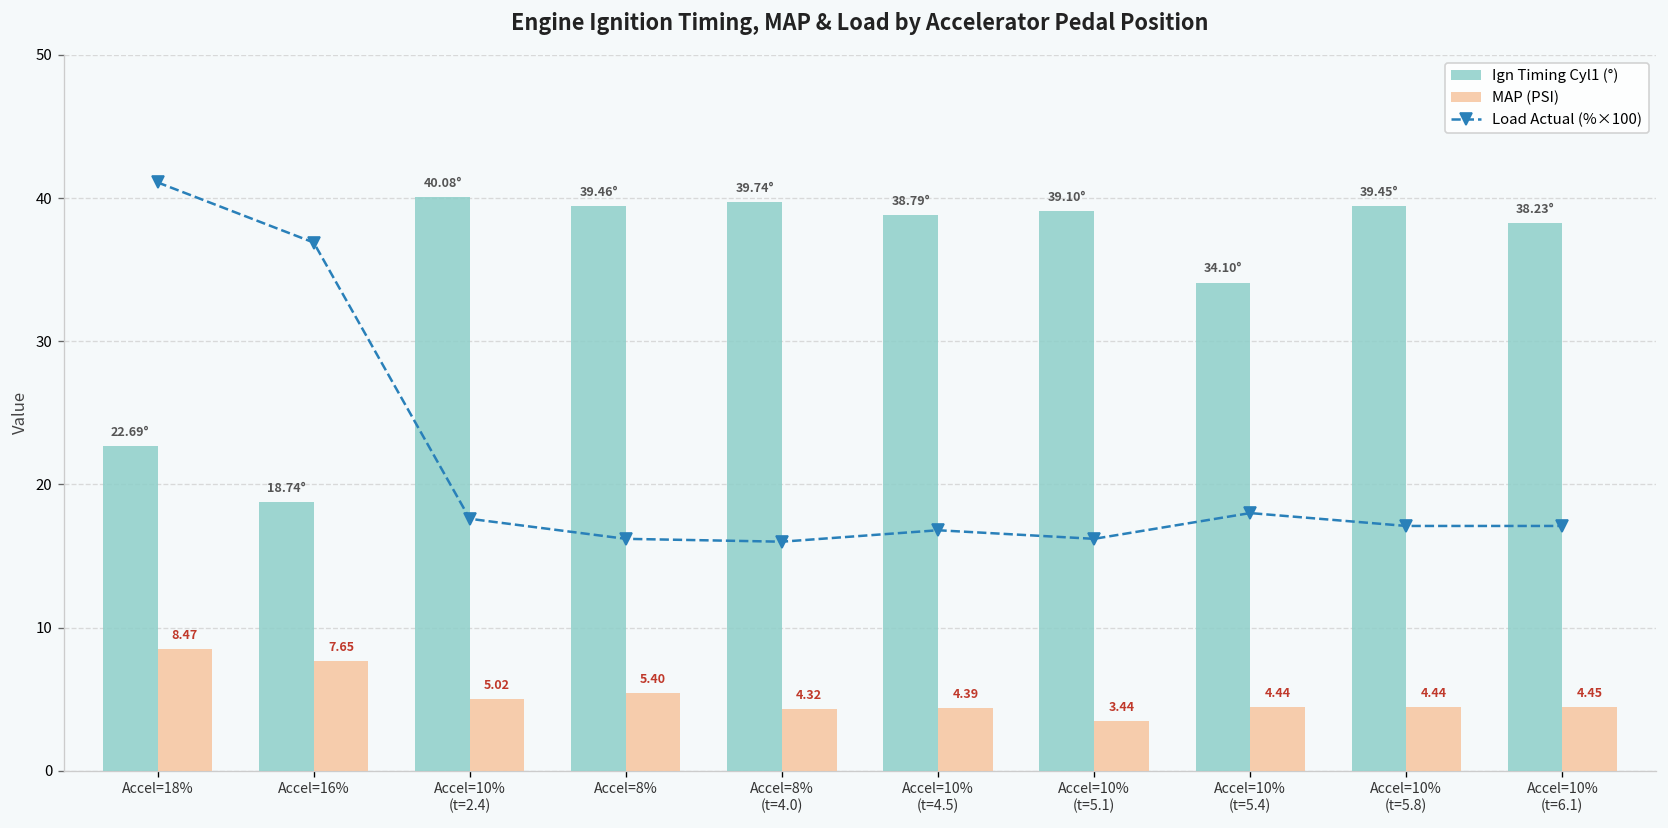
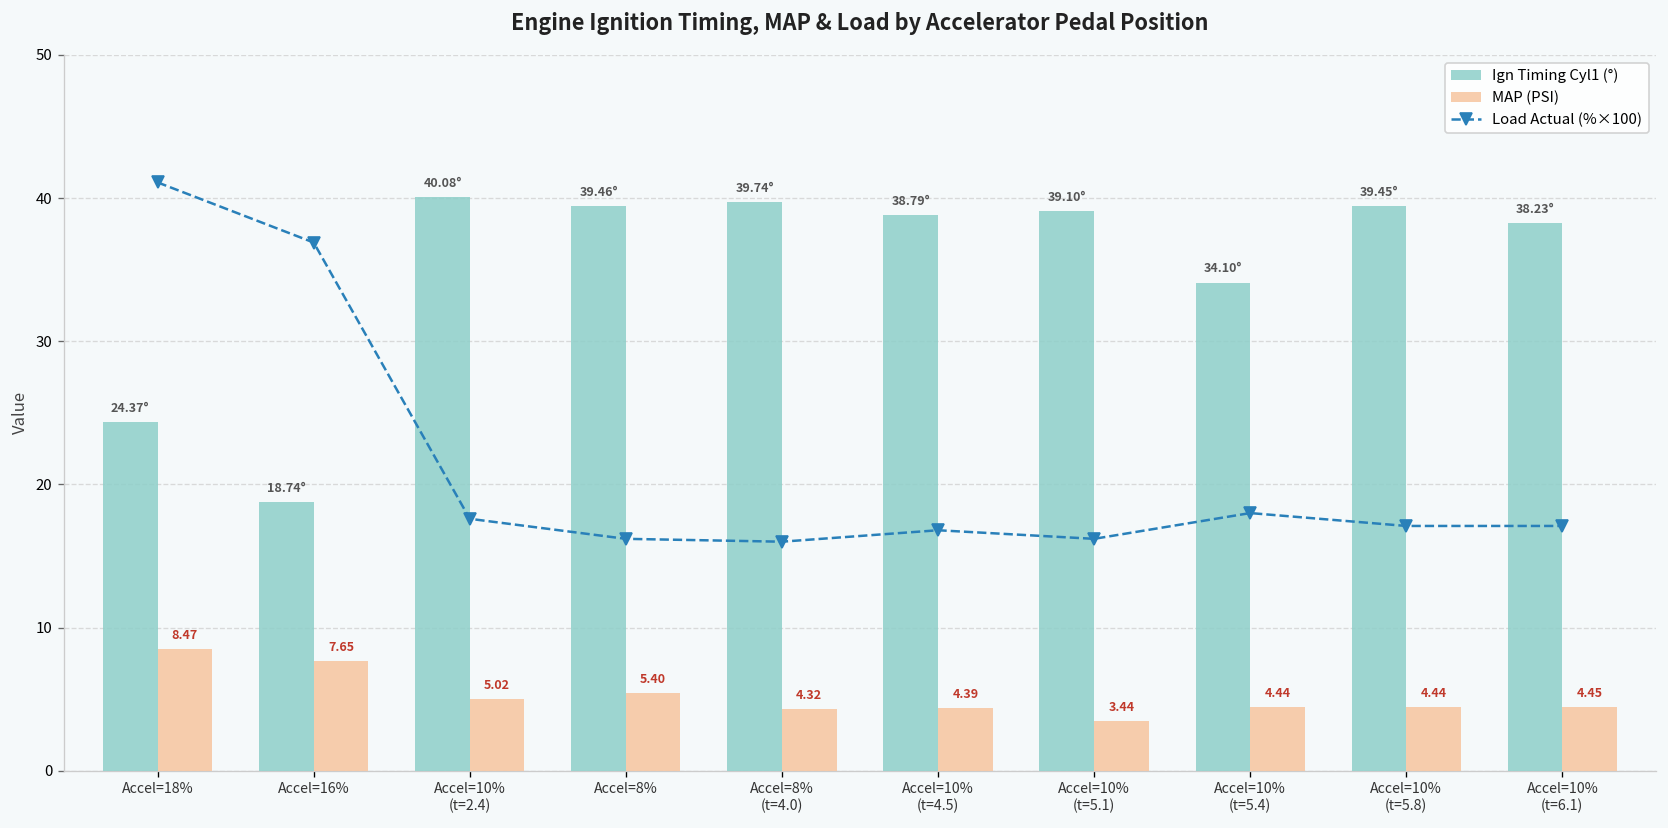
Ign Timing Cyl1 (°), Accel=18%: 22.69° -> 24.37°
